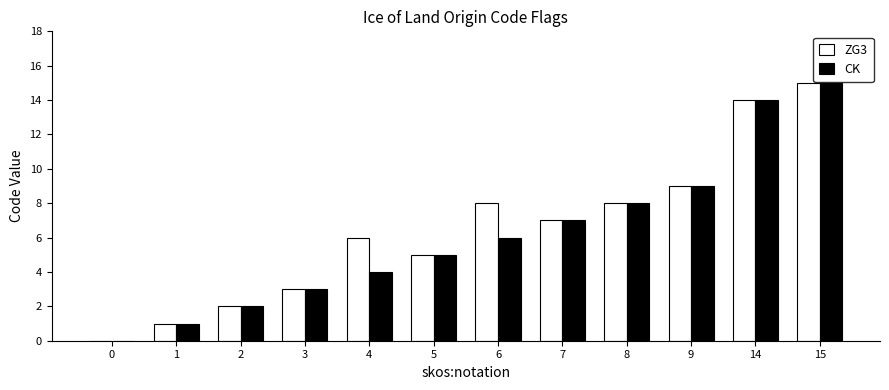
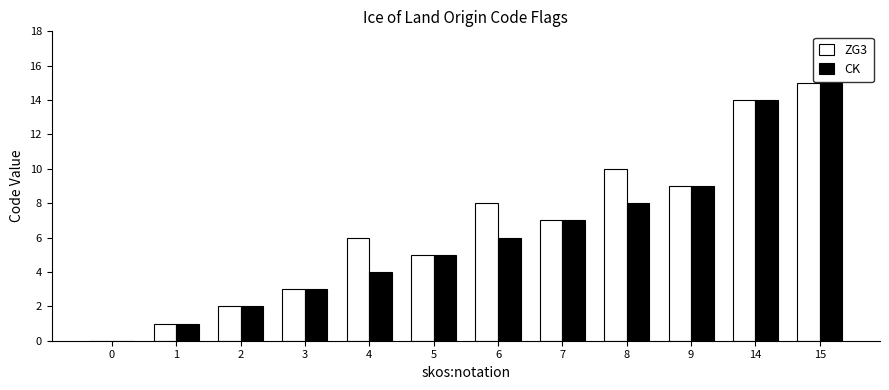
ZG3, 8: 8 -> 10
